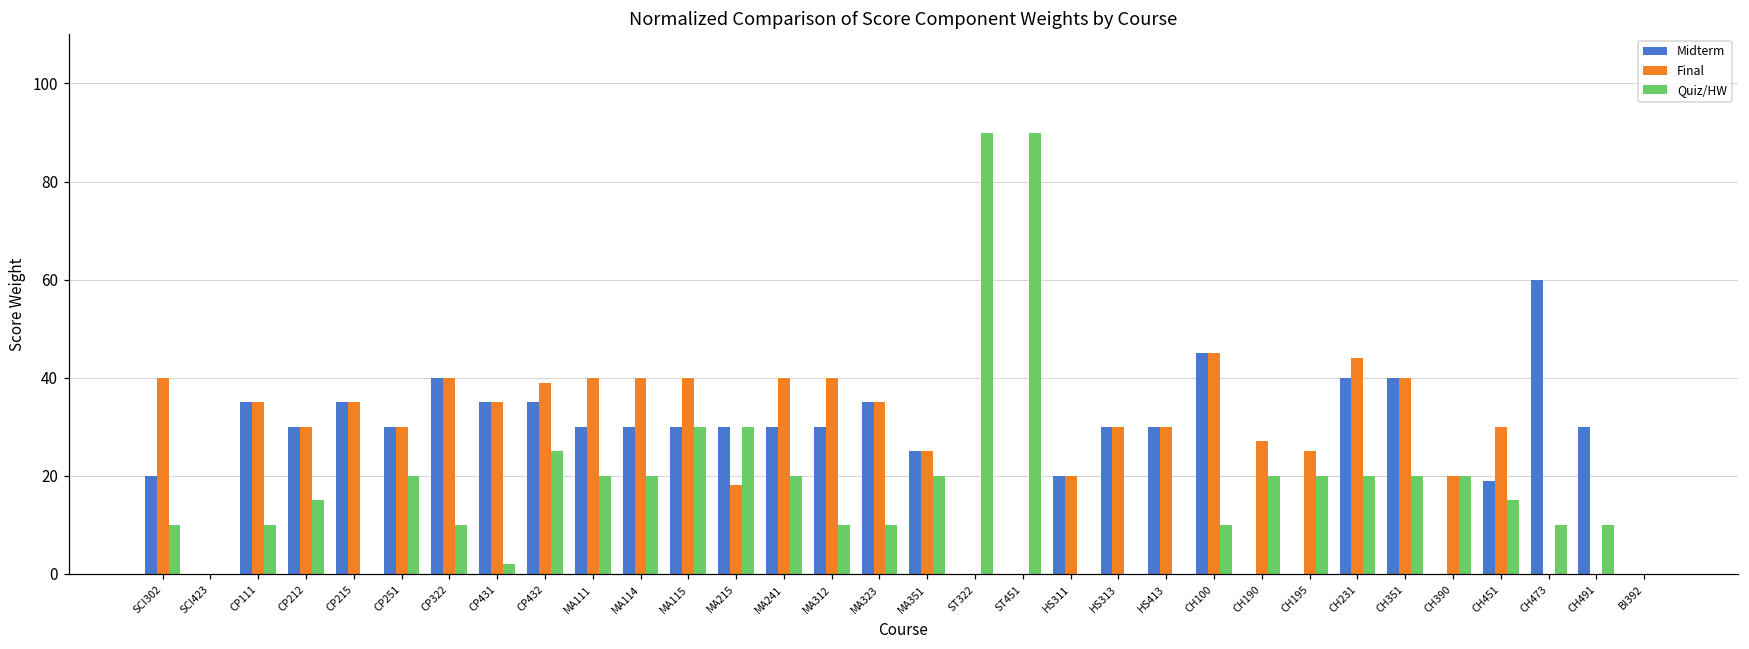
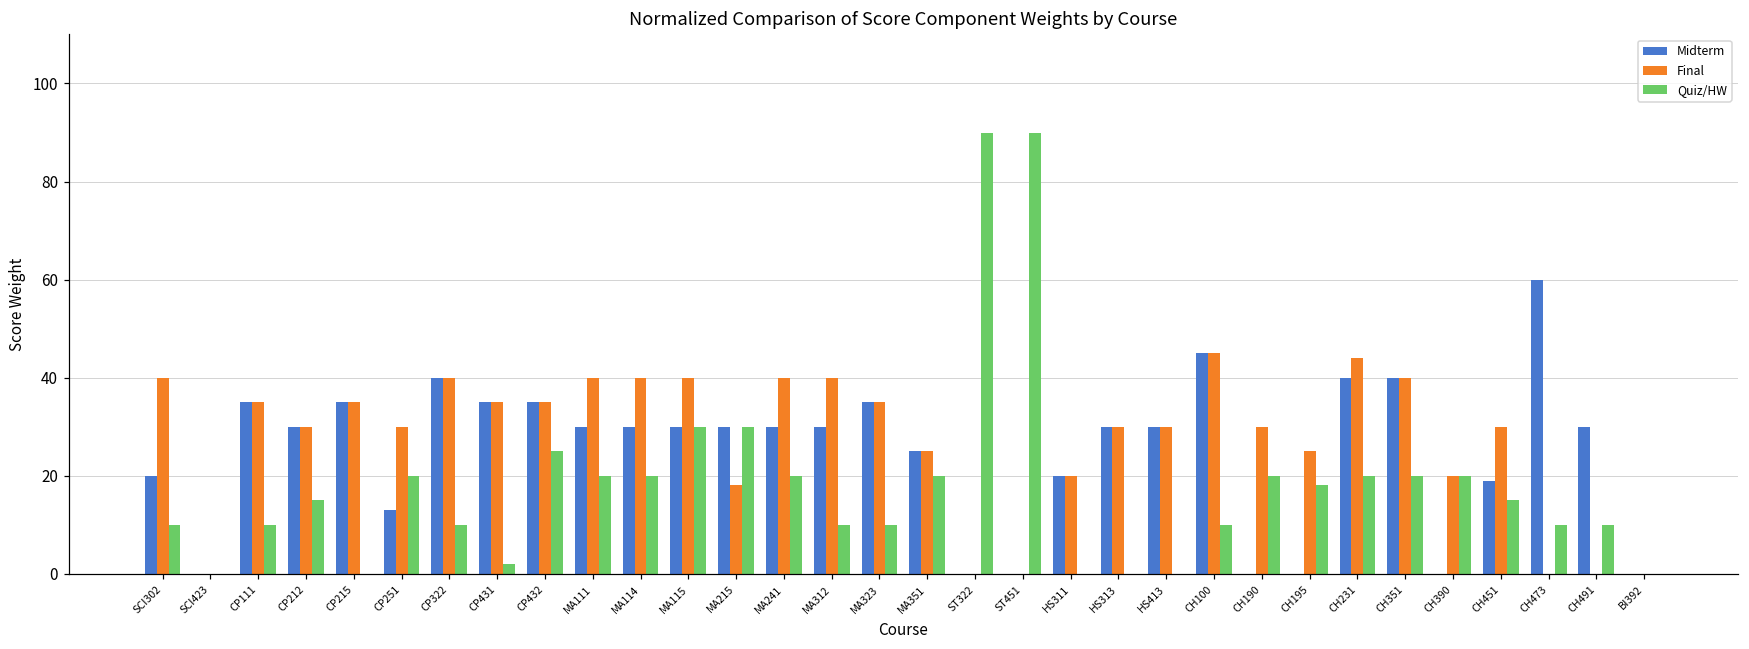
Midterm, CP251: 30 -> 13
Final, CP432: 39 -> 35
Final, CH190: 27 -> 30
Quiz/HW, CH195: 20 -> 18
